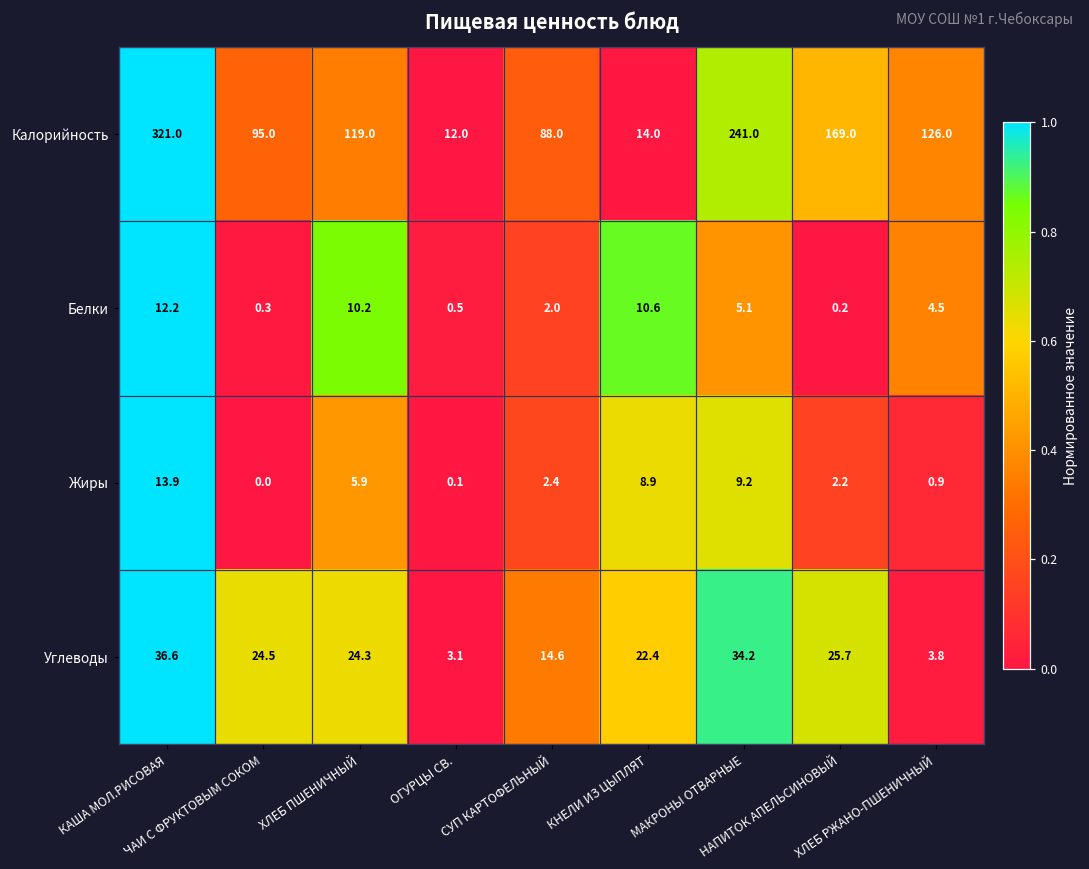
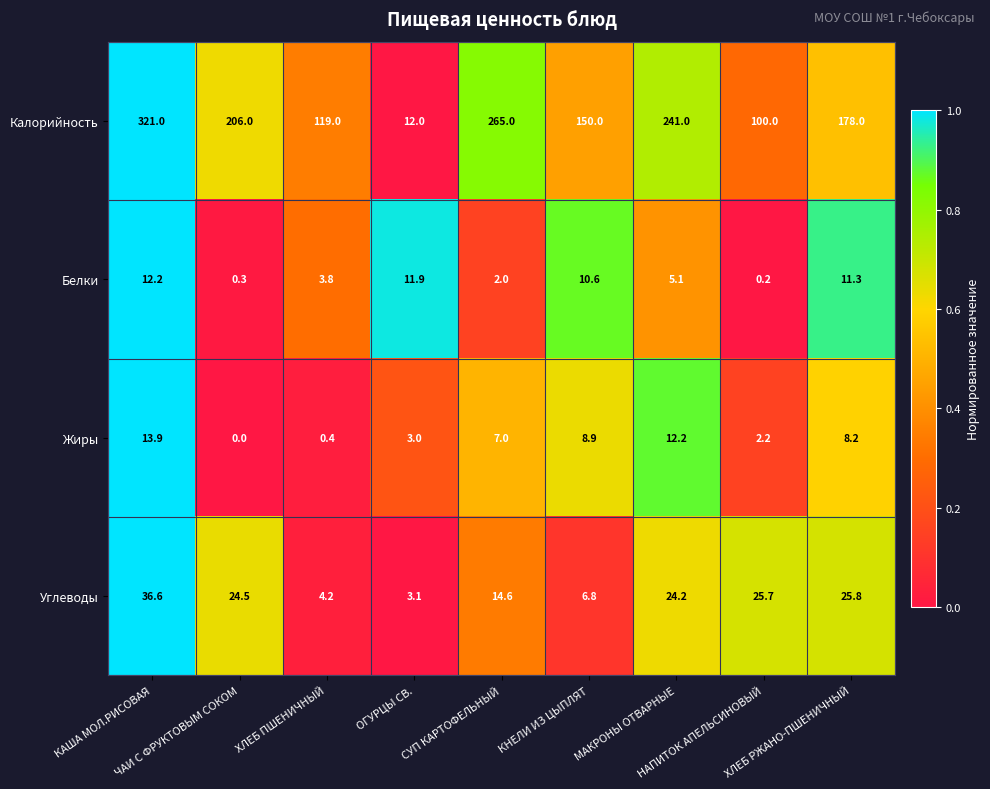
Калорийность, ЧАИ С ФРУКТОВЫМ СОКОМ: 95.0 -> 206.0
Калорийность, СУП КАРТОФЕЛЬНЫЙ: 88.0 -> 265.0
Калорийность, КНЕЛИ ИЗ ЦЫПЛЯТ: 14.0 -> 150.0
Калорийность, НАПИТОК АПЕЛЬСИНОВЫЙ: 169.0 -> 100.0
Калорийность, ХЛЕБ РЖАНО-ПШЕНИЧНЫЙ: 126.0 -> 178.0
Белки, ХЛЕБ ПШЕНИЧНЫЙ: 10.2 -> 3.8
Белки, ОГУРЦЫ СВ.: 0.5 -> 11.9
Белки, ХЛЕБ РЖАНО-ПШЕНИЧНЫЙ: 4.5 -> 11.3
Жиры, ХЛЕБ ПШЕНИЧНЫЙ: 5.9 -> 0.4
Жиры, ОГУРЦЫ СВ.: 0.1 -> 3.0
Жиры, СУП КАРТОФЕЛЬНЫЙ: 2.4 -> 7.0
Жиры, МАКРОНЫ ОТВАРНЫЕ: 9.2 -> 12.2
Жиры, ХЛЕБ РЖАНО-ПШЕНИЧНЫЙ: 0.9 -> 8.2
Углеводы, ХЛЕБ ПШЕНИЧНЫЙ: 24.3 -> 4.2
Углеводы, КНЕЛИ ИЗ ЦЫПЛЯТ: 22.4 -> 6.8
Углеводы, МАКРОНЫ ОТВАРНЫЕ: 34.2 -> 24.2
Углеводы, ХЛЕБ РЖАНО-ПШЕНИЧНЫЙ: 3.8 -> 25.8
